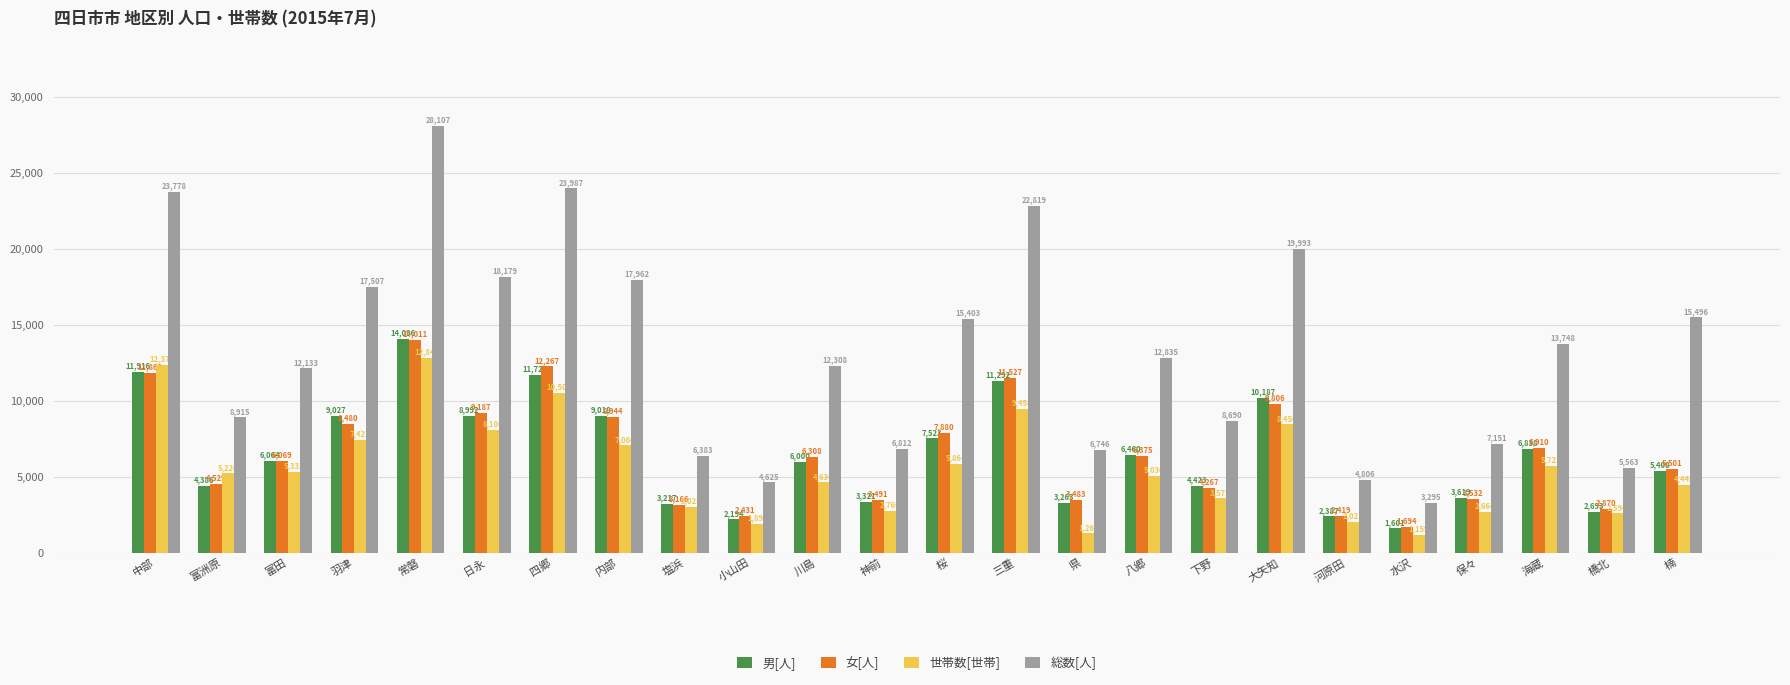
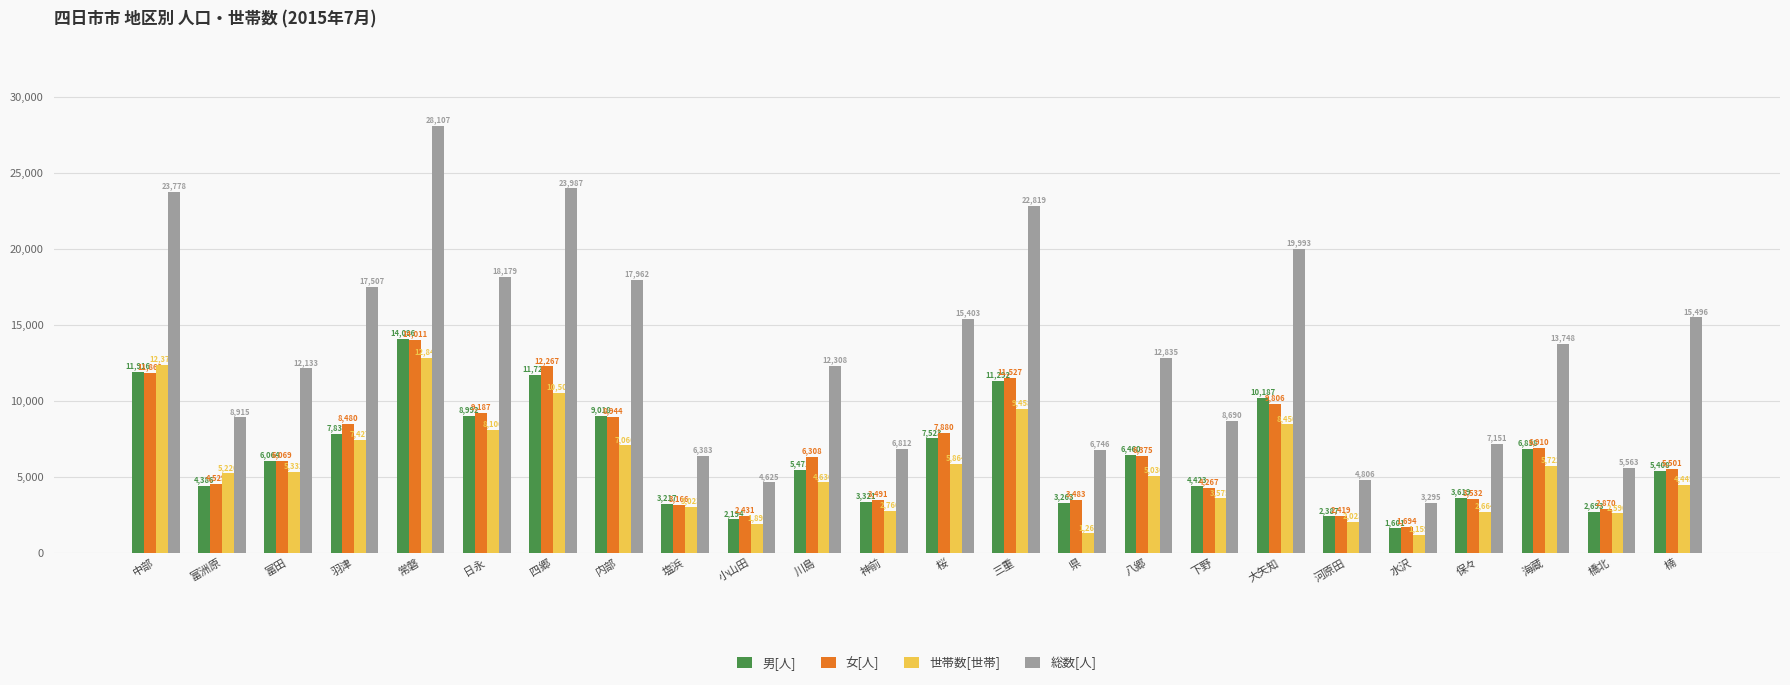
男[人], 羽津: 9,027 -> 7,835
男[人], 川島: 6,000 -> 5,471
